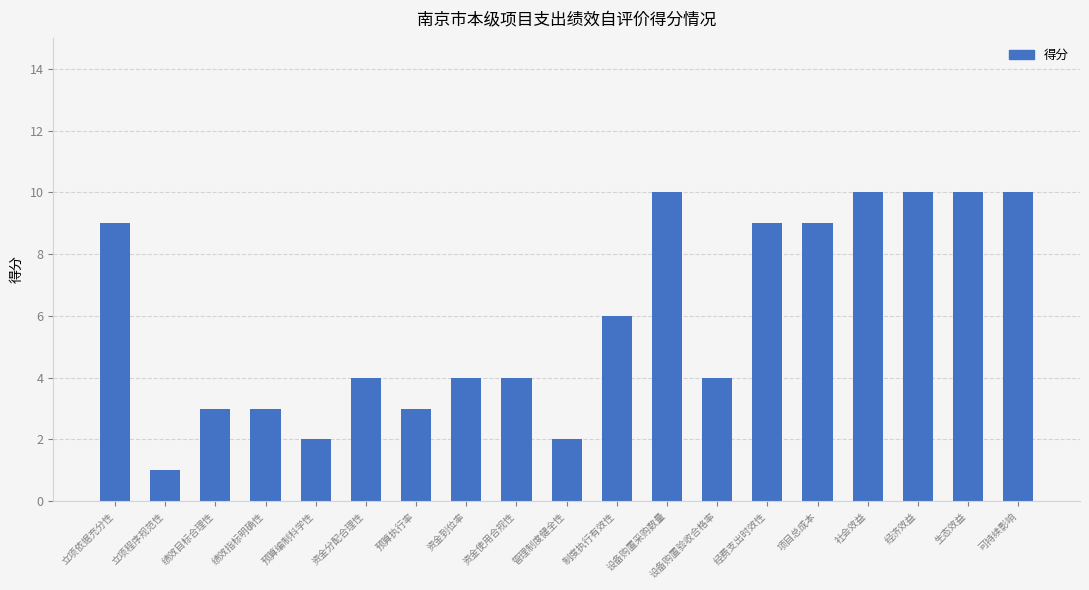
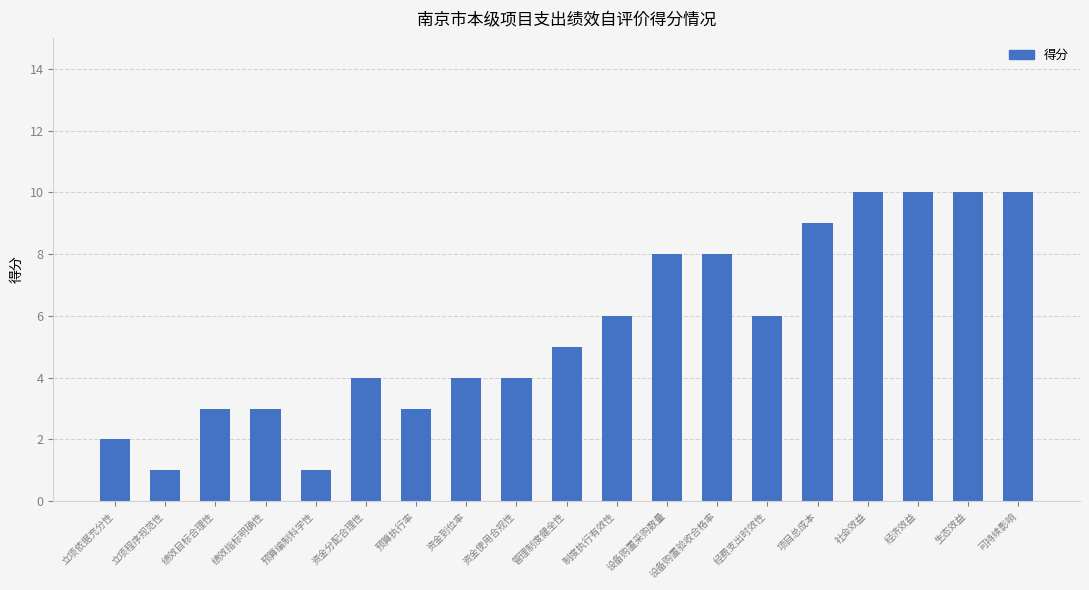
立项依据充分性: 9 -> 2
预算编制科学性: 2 -> 1
管理制度健全性: 2 -> 5
设备购置采购数量: 10 -> 8
设备购置验收合格率: 4 -> 8
经费支出时效性: 9 -> 6
